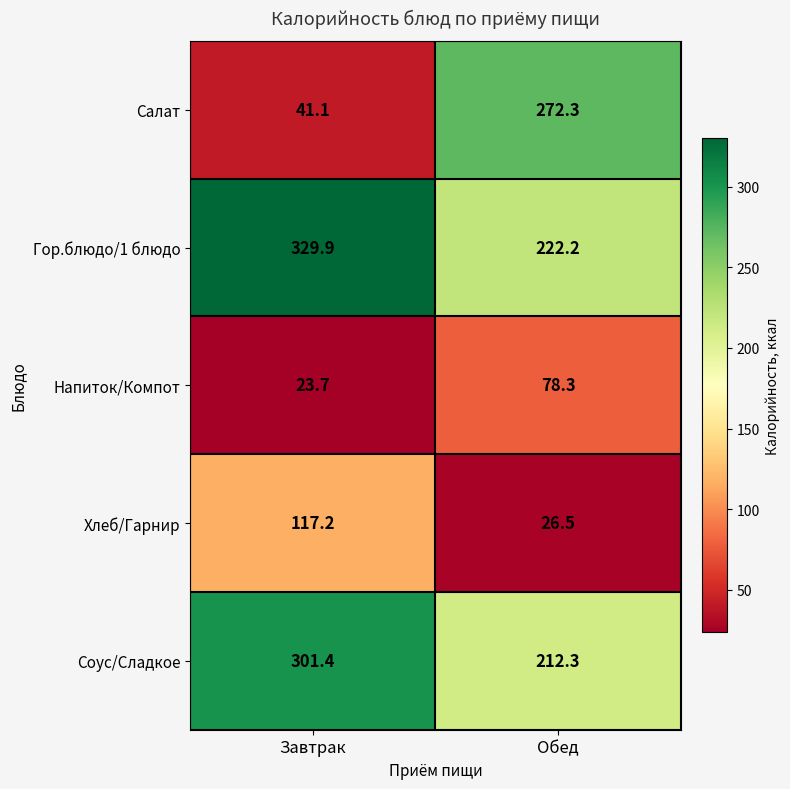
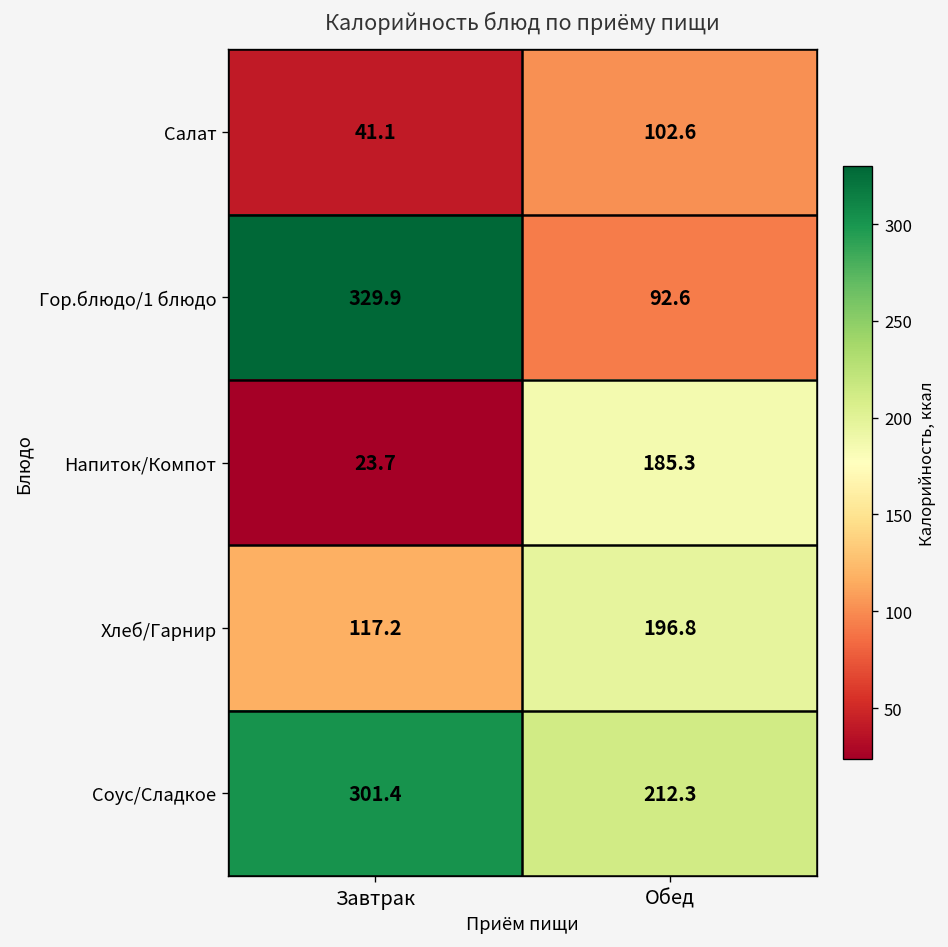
Салат, Обед: 272.3 -> 102.6
Гор.блюдо/1 блюдо, Обед: 222.2 -> 92.6
Напиток/Компот, Обед: 78.3 -> 185.3
Хлеб/Гарнир, Обед: 26.5 -> 196.8
